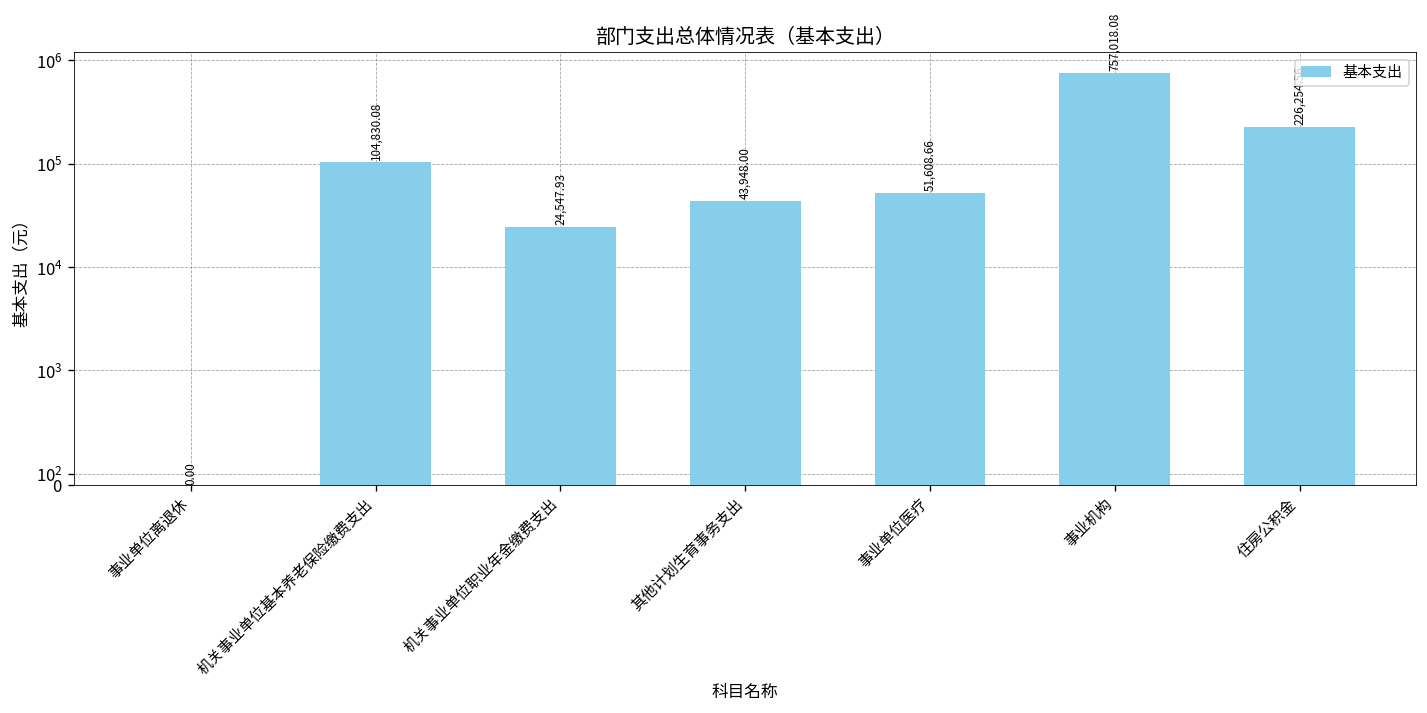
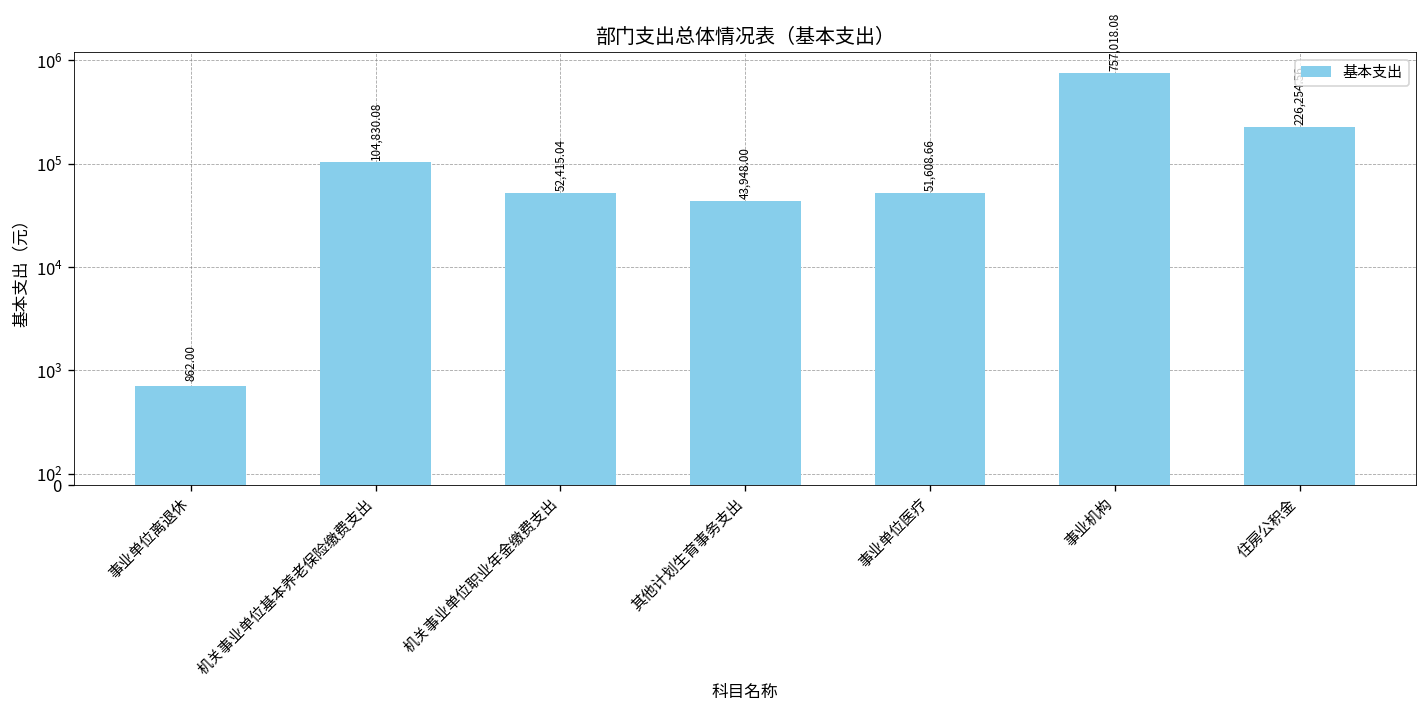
事业单位离退休: 0.00 -> 862.00
机关事业单位职业年金缴费支出: 24,547.93 -> 52,415.04
